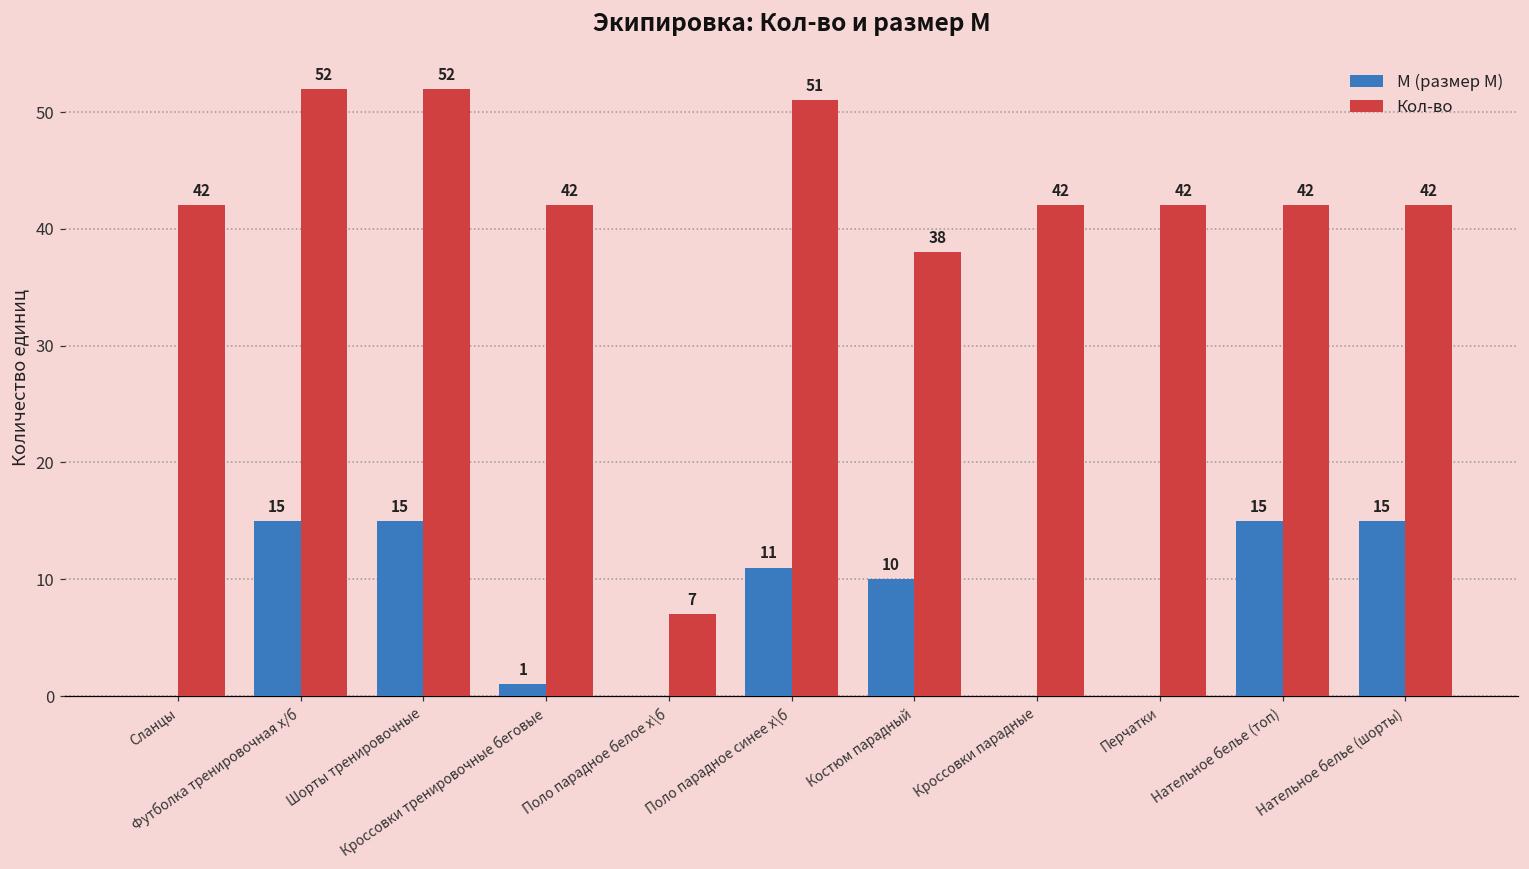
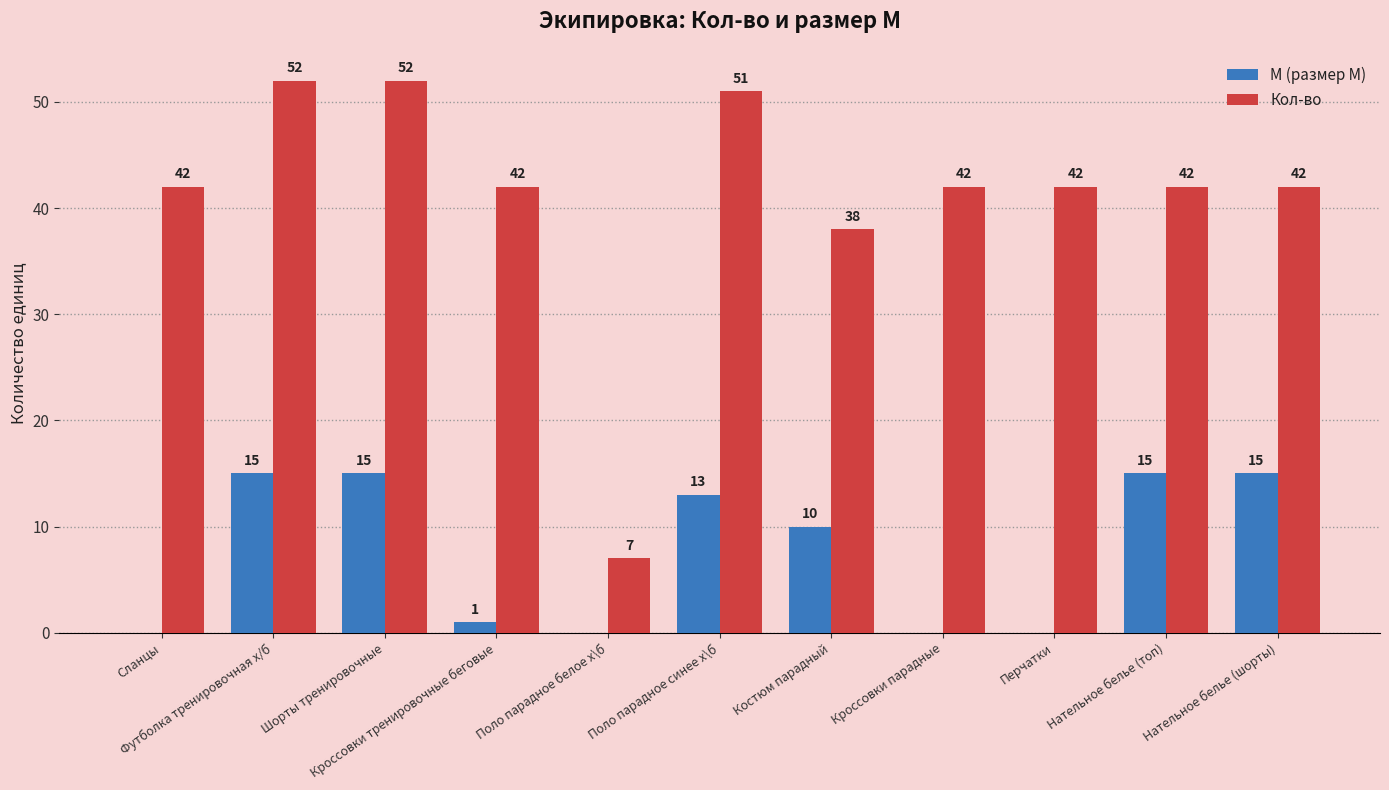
M (размер M), Поло парадное синее х\б: 11 -> 13
